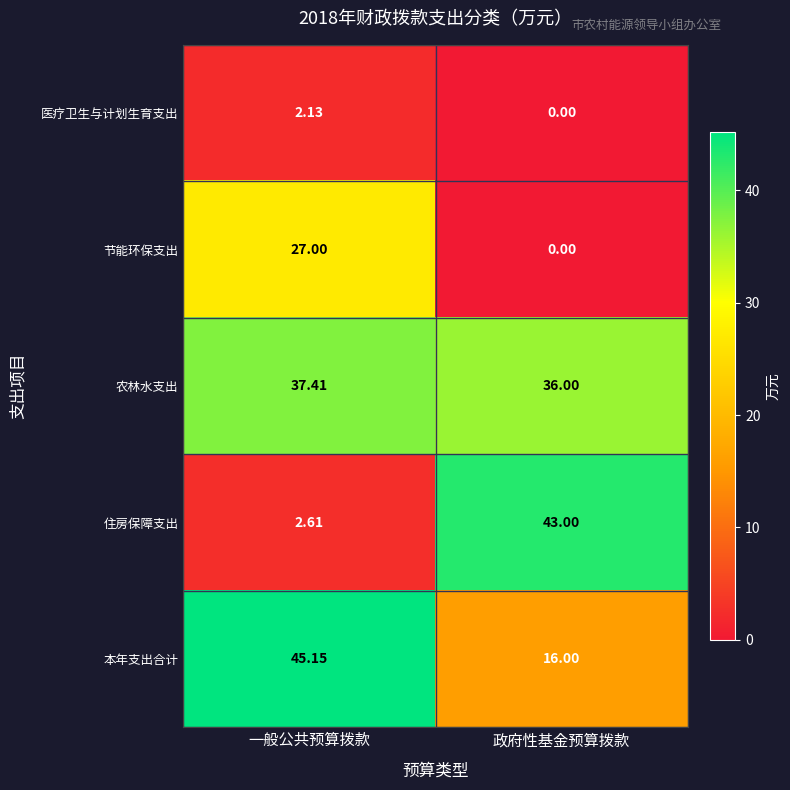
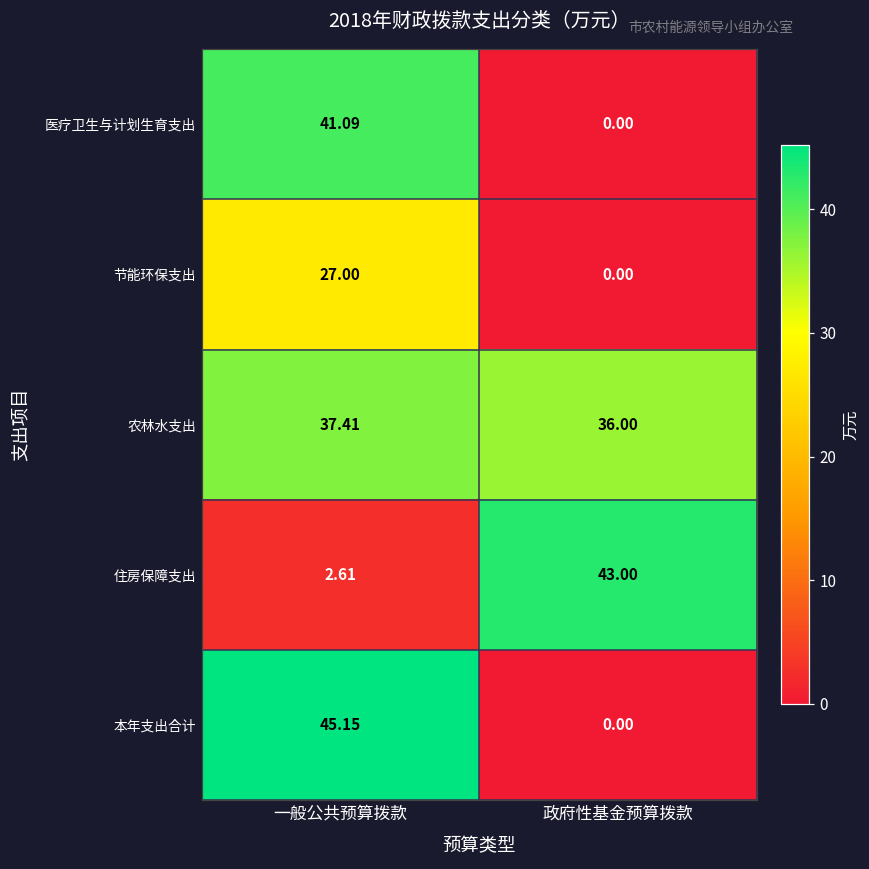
医疗卫生与计划生育支出, 一般公共预算拨款: 2.13 -> 41.09
本年支出合计, 政府性基金预算拨款: 16.00 -> 0.00
